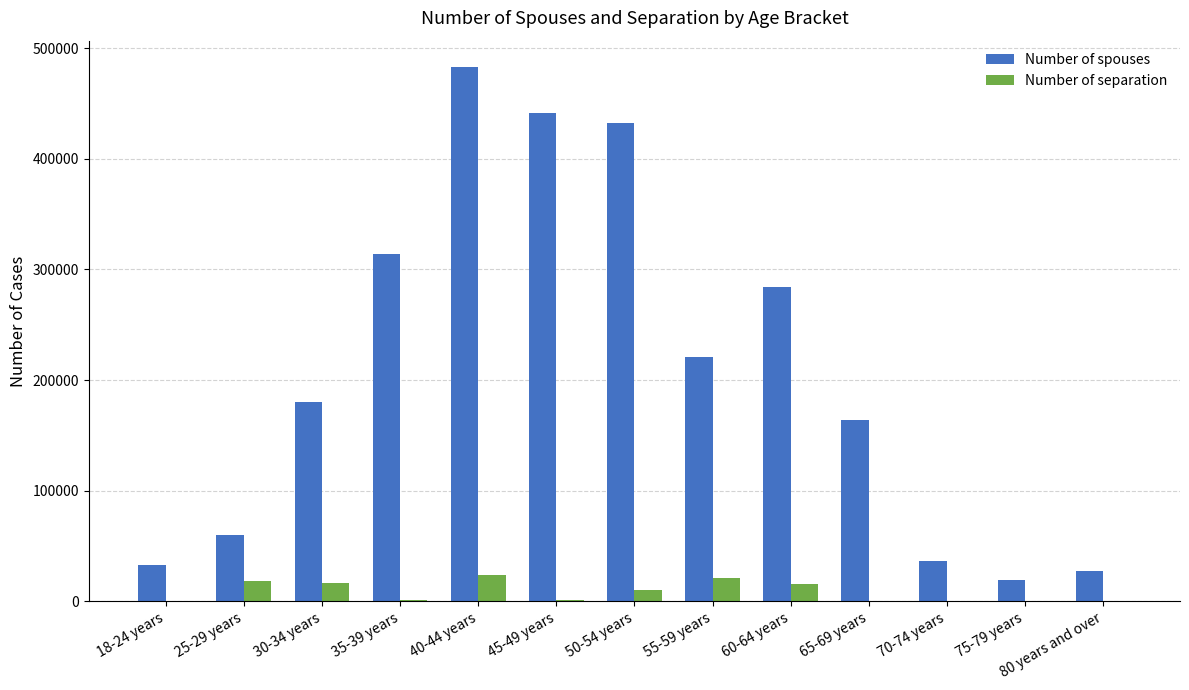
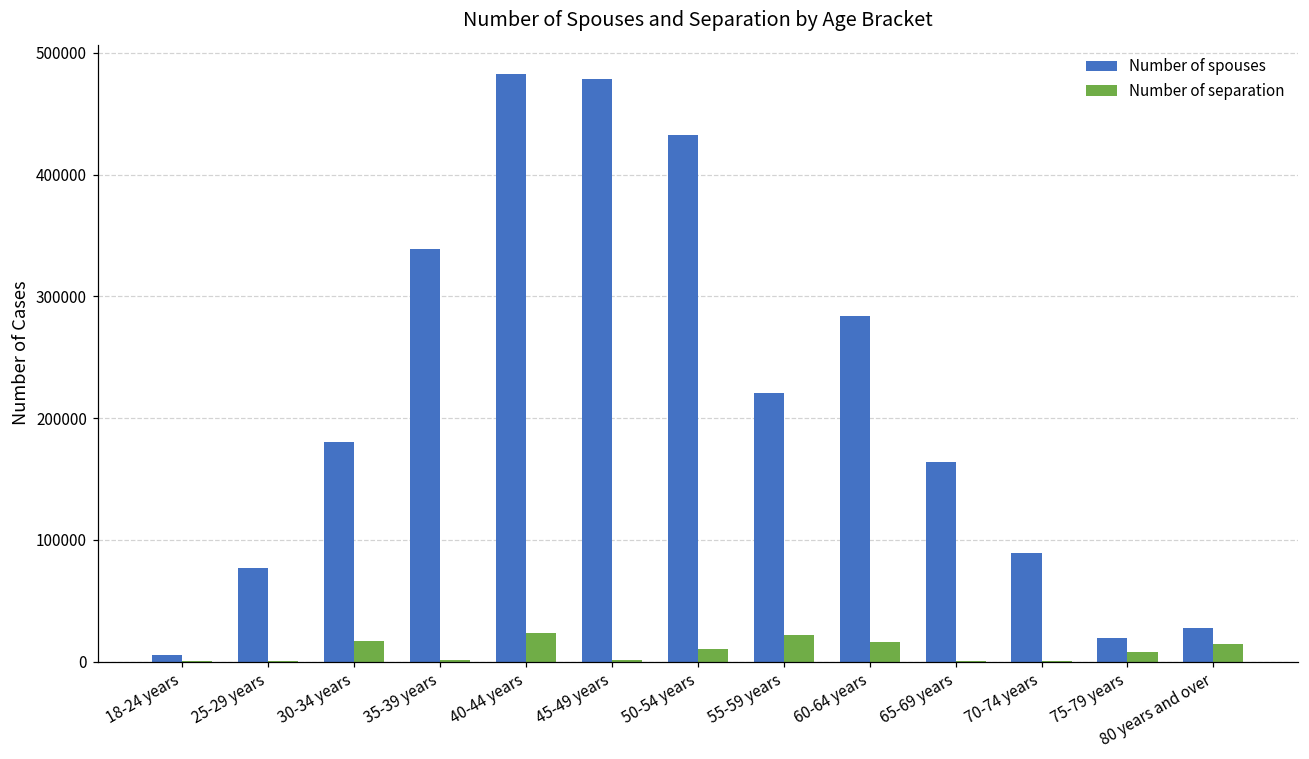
Number of spouses, 18-24 years: 33000 -> 5000
Number of spouses, 25-29 years: 60000 -> 77000
Number of separation, 25-29 years: 18000 -> 1000
Number of spouses, 35-39 years: 314000 -> 339000
Number of spouses, 45-49 years: 442000 -> 479000
Number of spouses, 70-74 years: 36000 -> 90000
Number of separation, 75-79 years: 0 -> 8000
Number of separation, 80 years and over: 0 -> 15000
